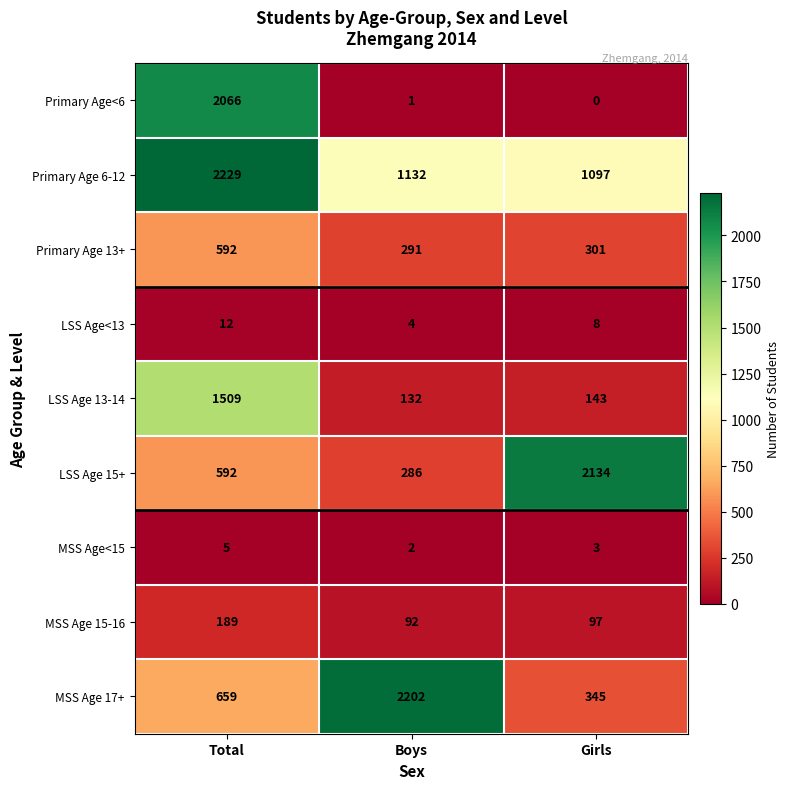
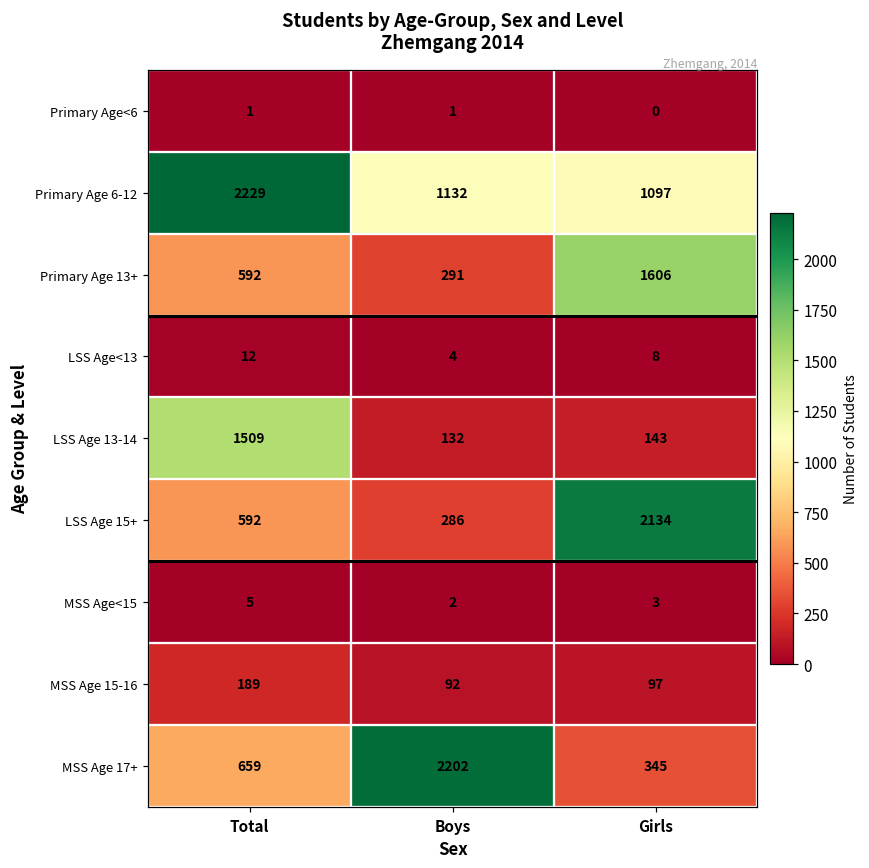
Primary Age<6, Total: 2066 -> 1
Primary Age 13+, Girls: 301 -> 1606
